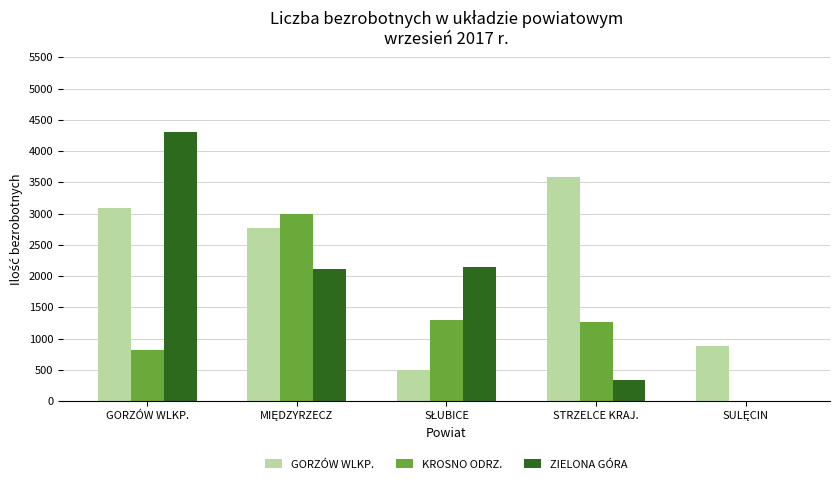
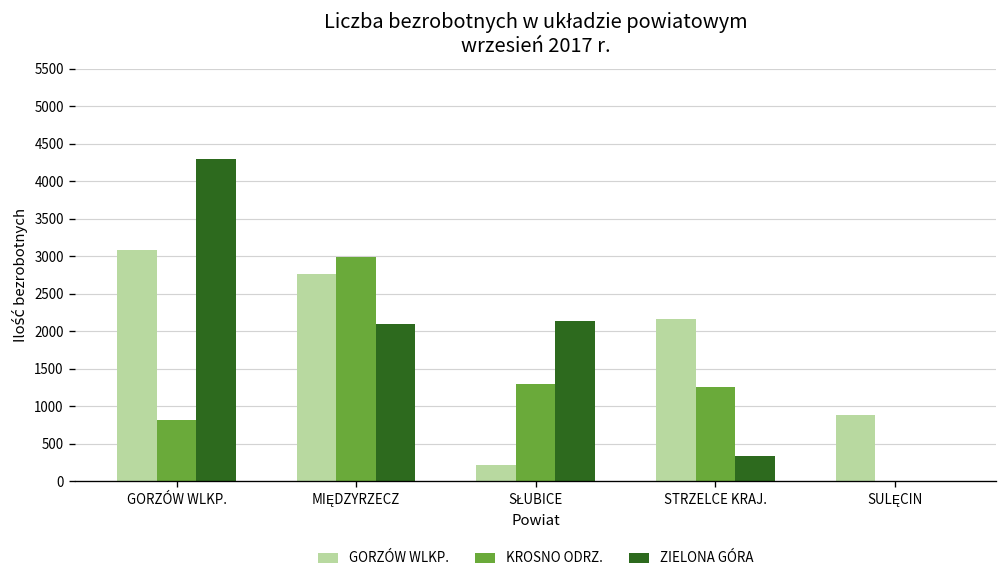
GORZÓW WLKP., SŁUBICE: 500 -> 200
GORZÓW WLKP., STRZELCE KRAJ.: 3600 -> 2200
